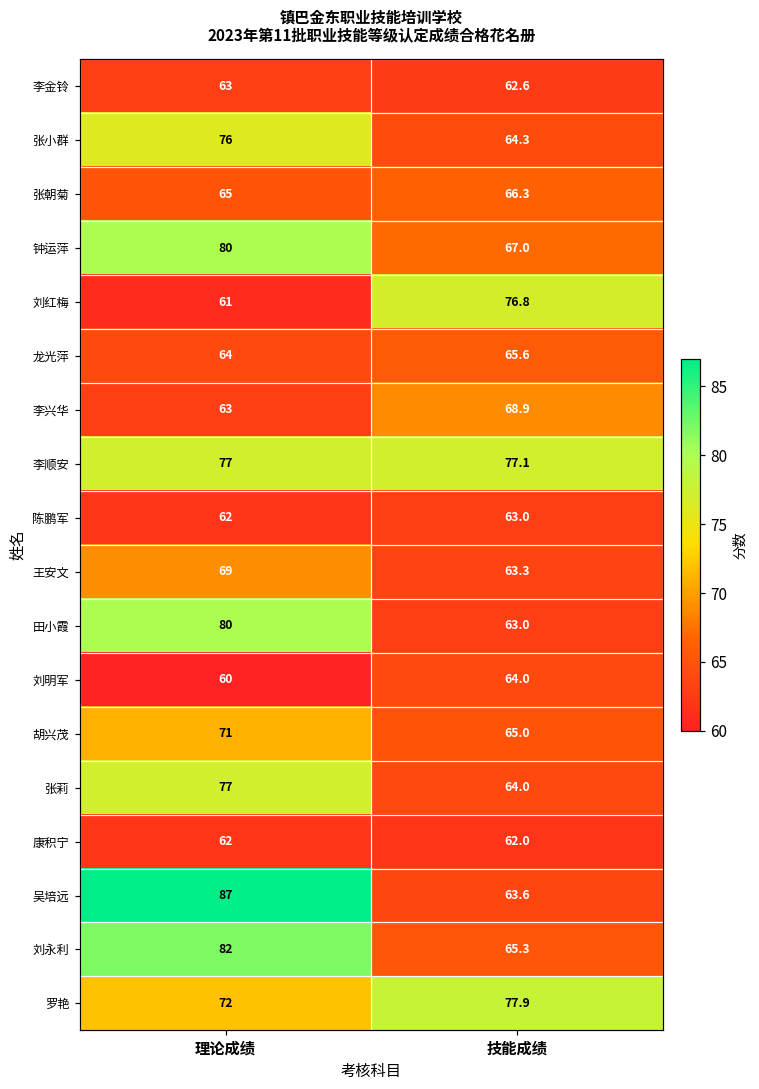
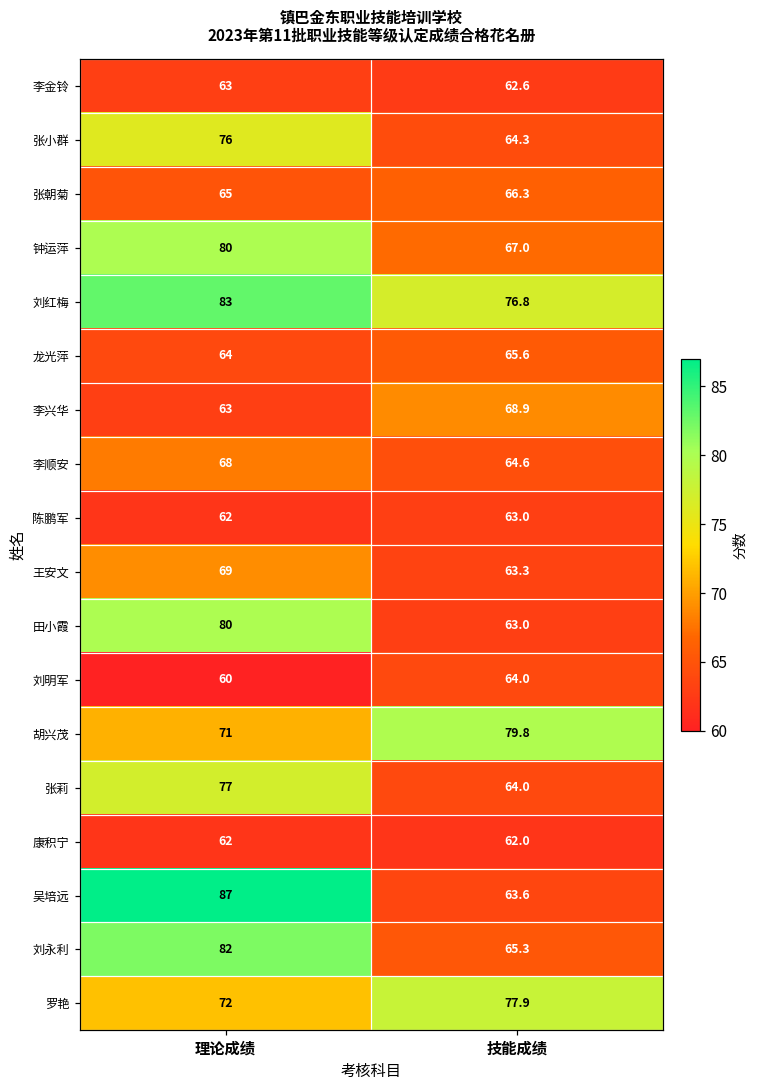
刘红梅, 理论成绩: 61 -> 83
李顺安, 理论成绩: 77 -> 68
李顺安, 技能成绩: 77.1 -> 64.6
胡兴茂, 技能成绩: 65.0 -> 79.8
